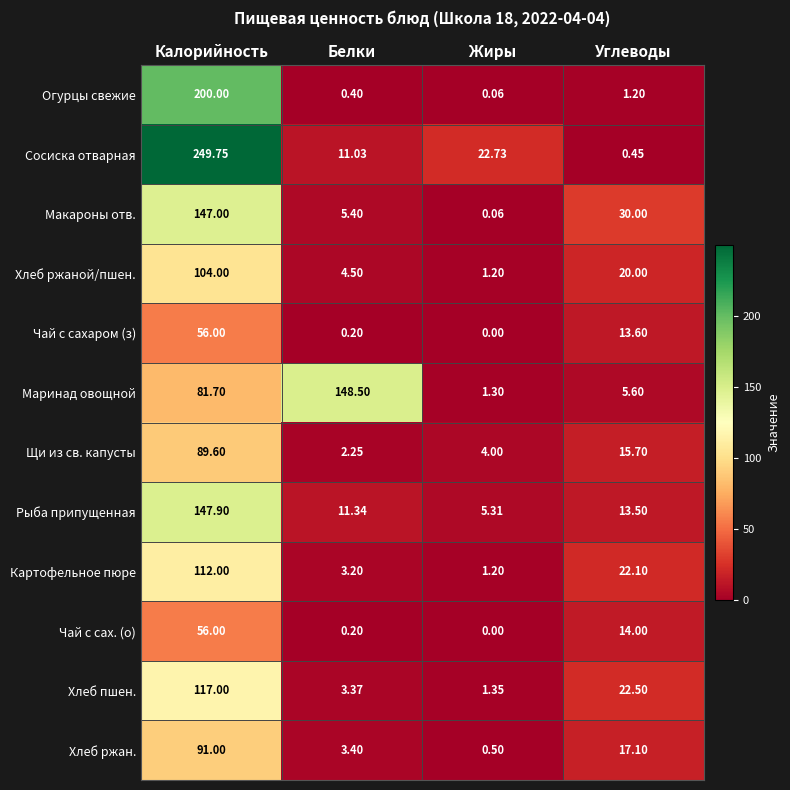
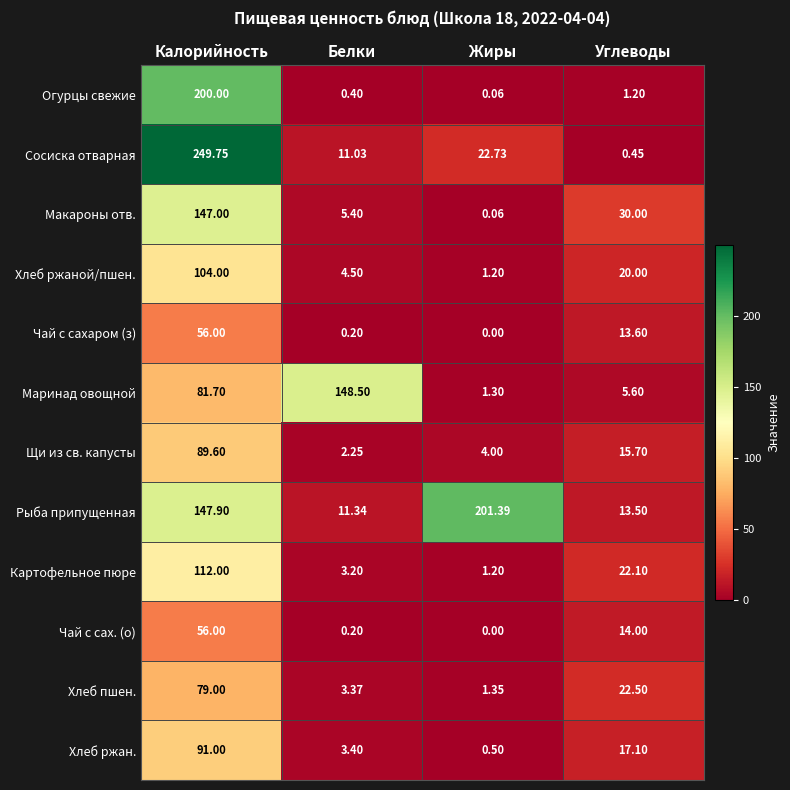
Рыба припущенная, Жиры: 5.31 -> 201.39
Хлеб пшен., Калорийность: 117.00 -> 79.00
